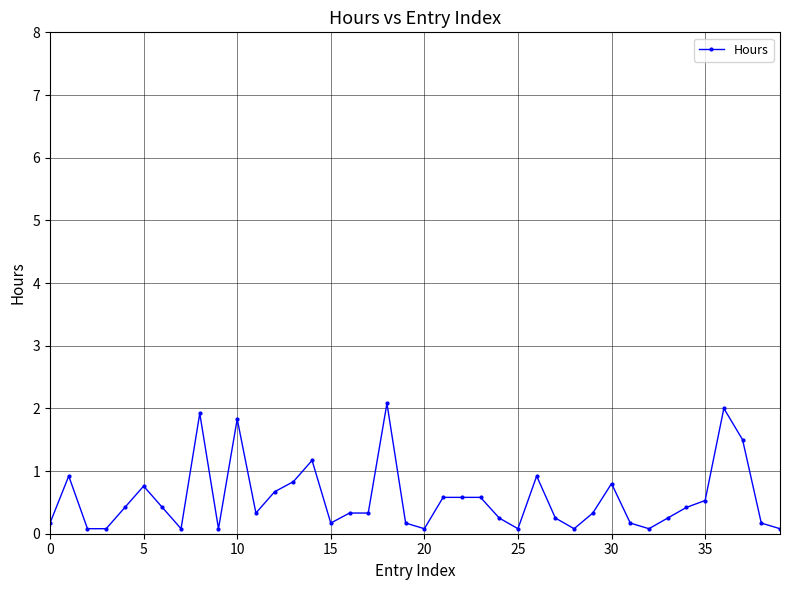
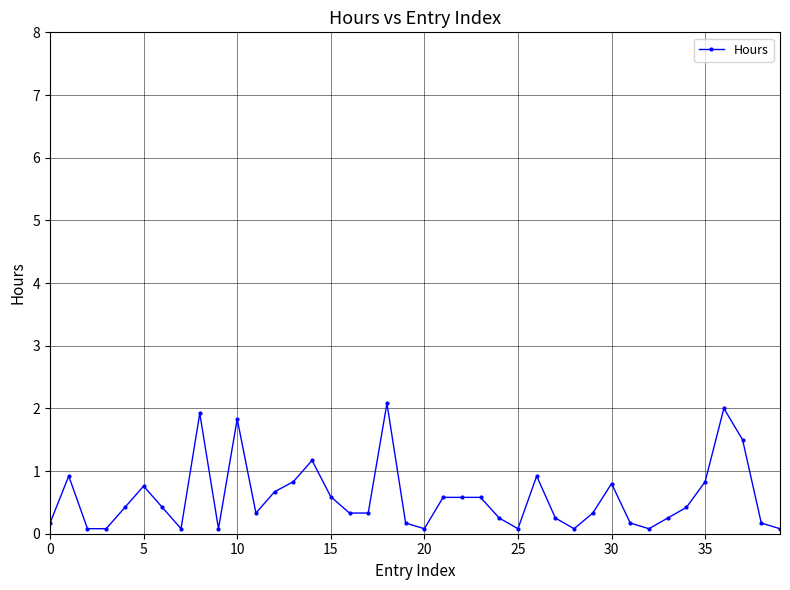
15: 0.2 -> 0.6
35: 0.5 -> 0.8
